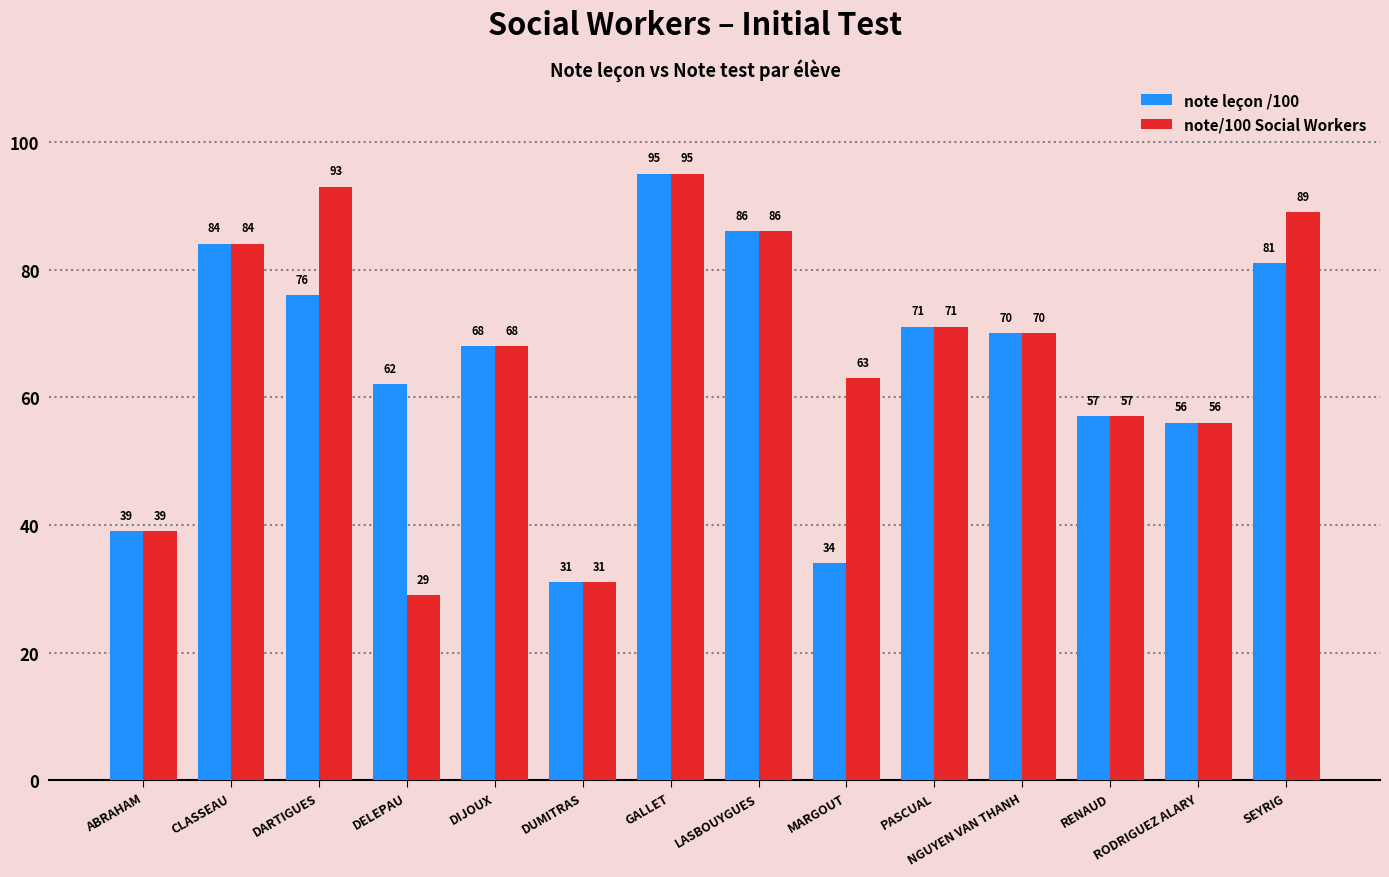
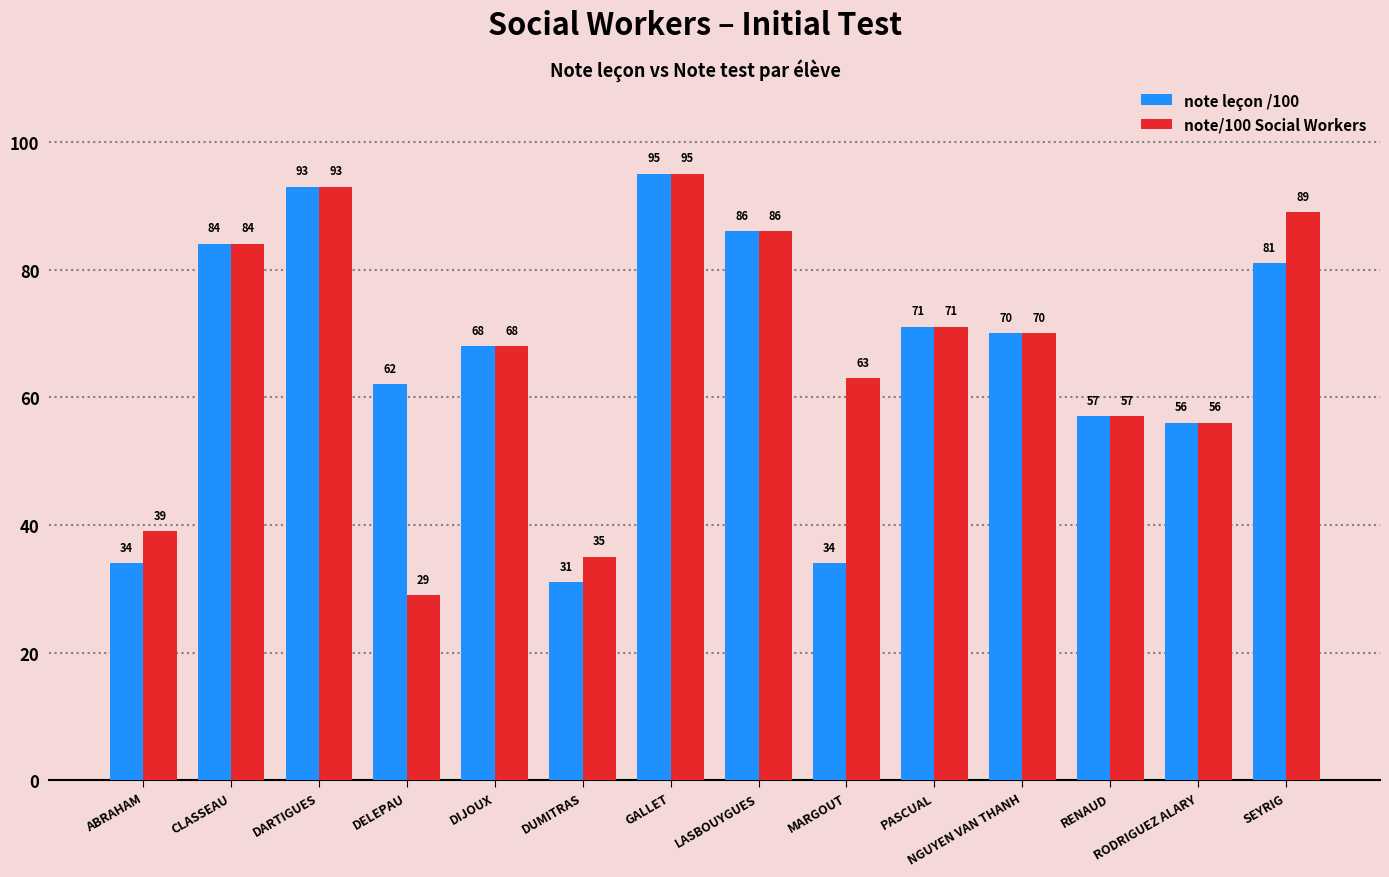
note leçon /100, ABRAHAM: 39 -> 34
note leçon /100, DARTIGUES: 76 -> 93
note/100 Social Workers, DUMITRAS: 31 -> 35
